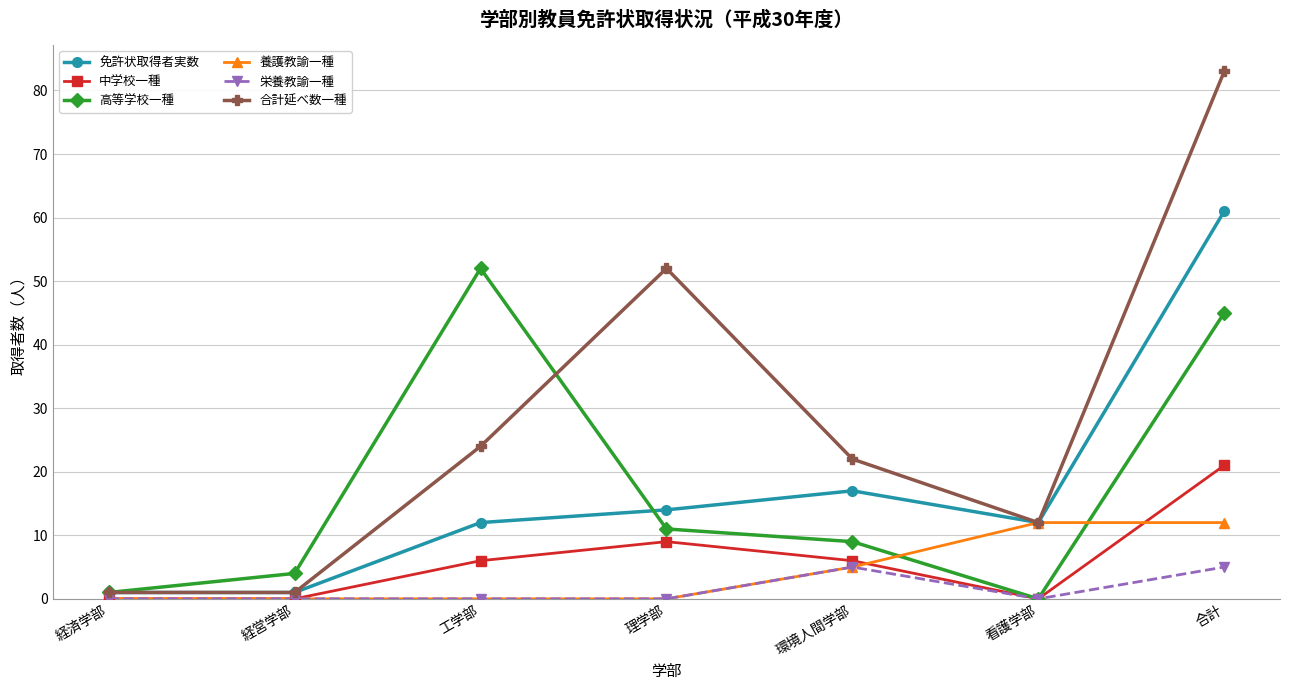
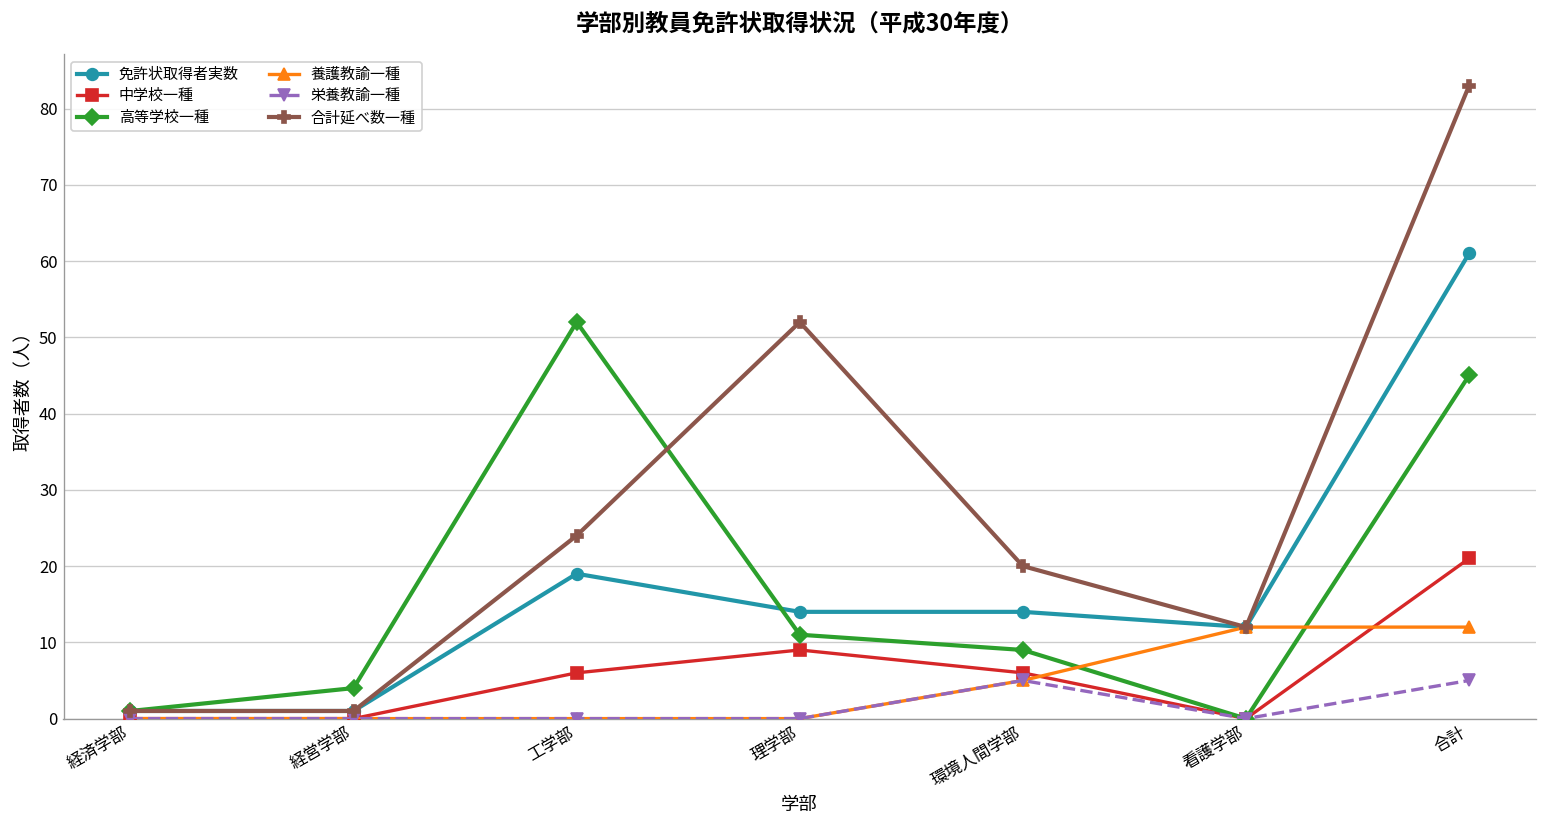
免許状取得者実数, 工学部: 12 -> 19
免許状取得者実数, 環境人間学部: 17 -> 14
合計延べ数一種, 環境人間学部: 22 -> 20
